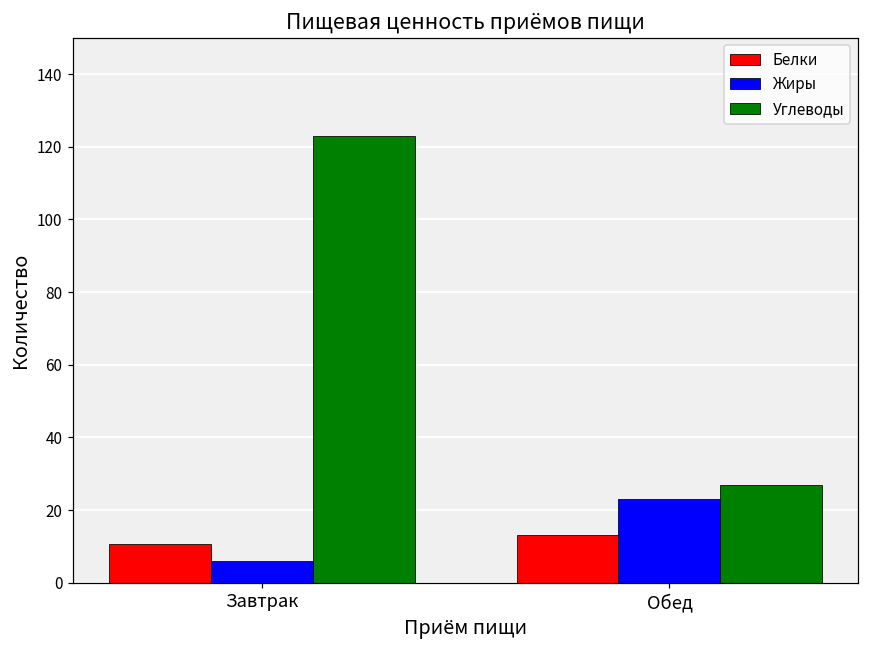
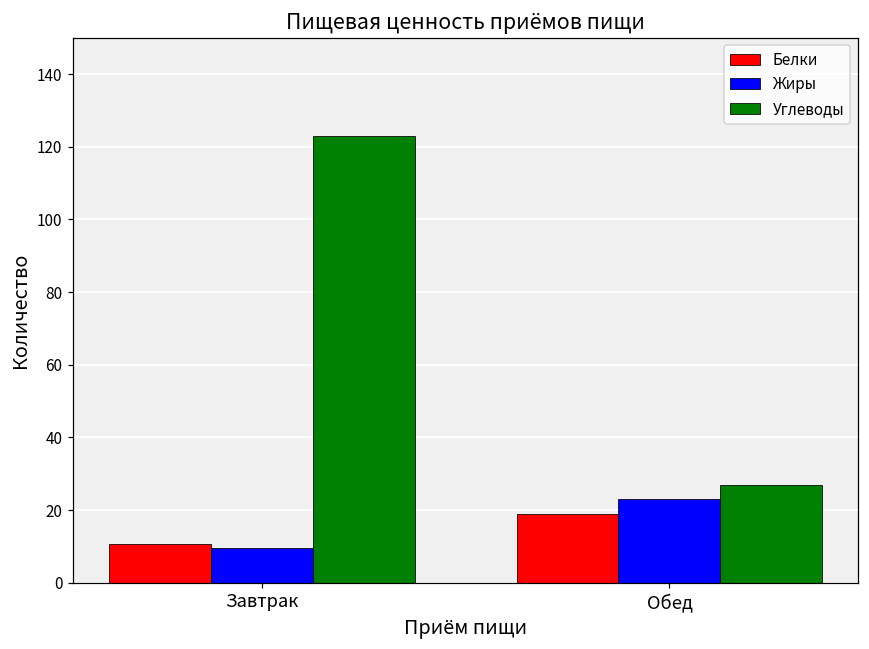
Жиры, Завтрак: 6 -> 10
Белки, Обед: 13 -> 19
